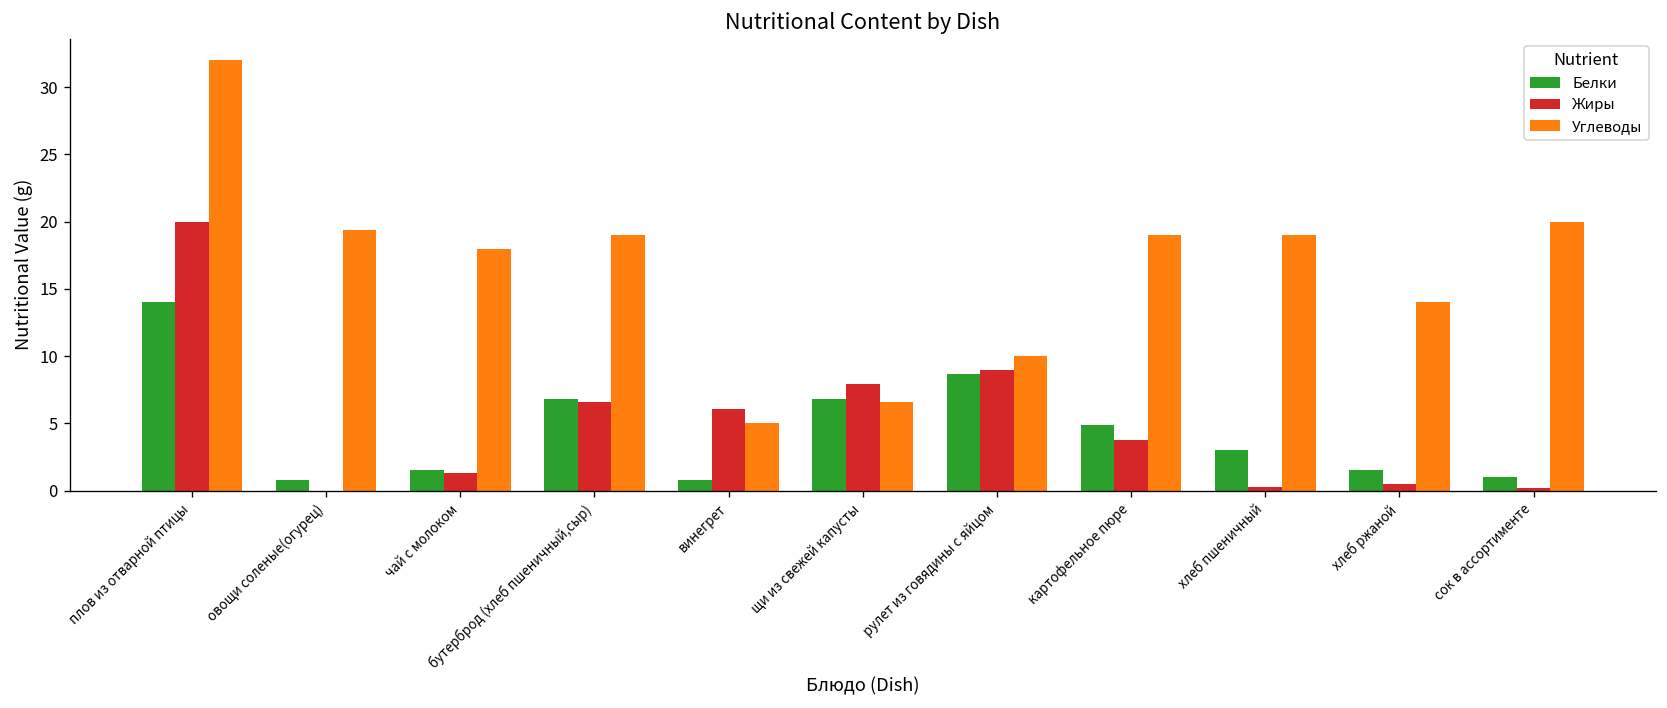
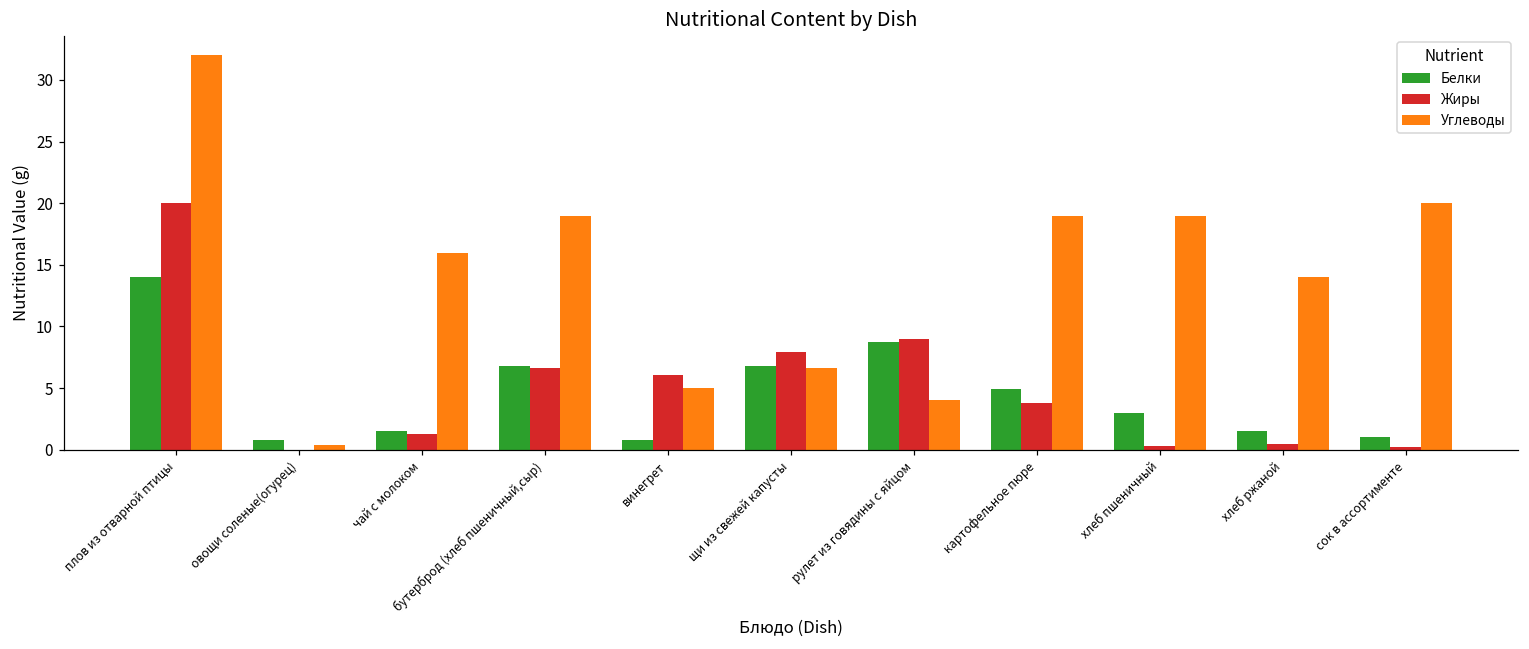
Углеводы, овощи соленые(огурец): 19.4 -> 0.4
Углеводы, чай с молоком: 18 -> 16
Углеводы, рулет из говядины с яйцом: 10 -> 4
